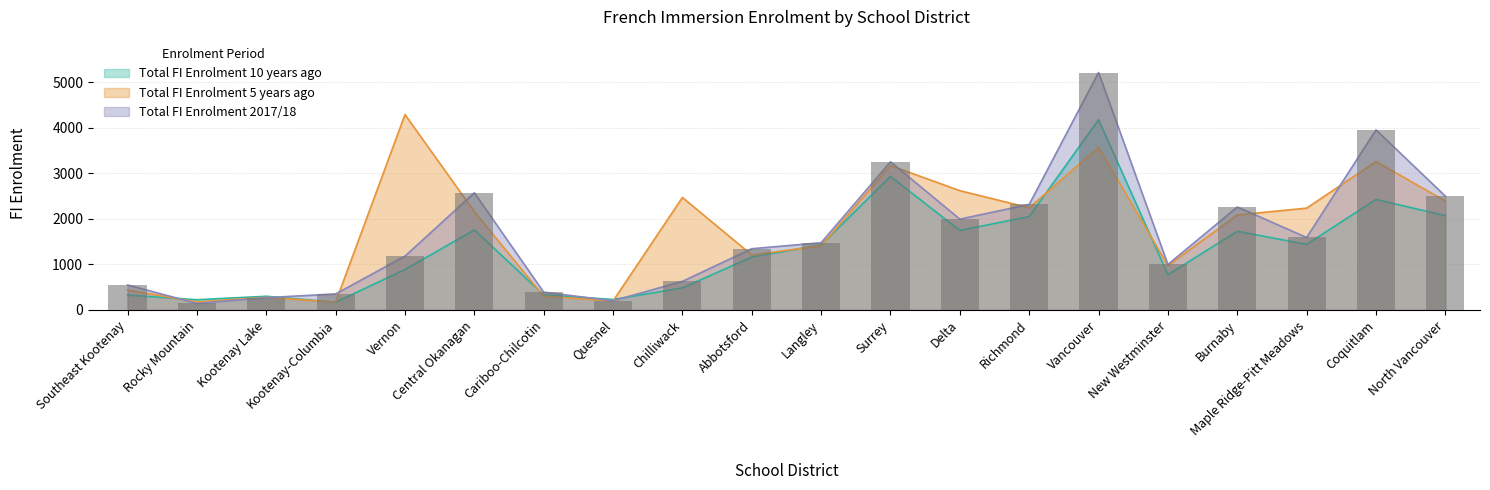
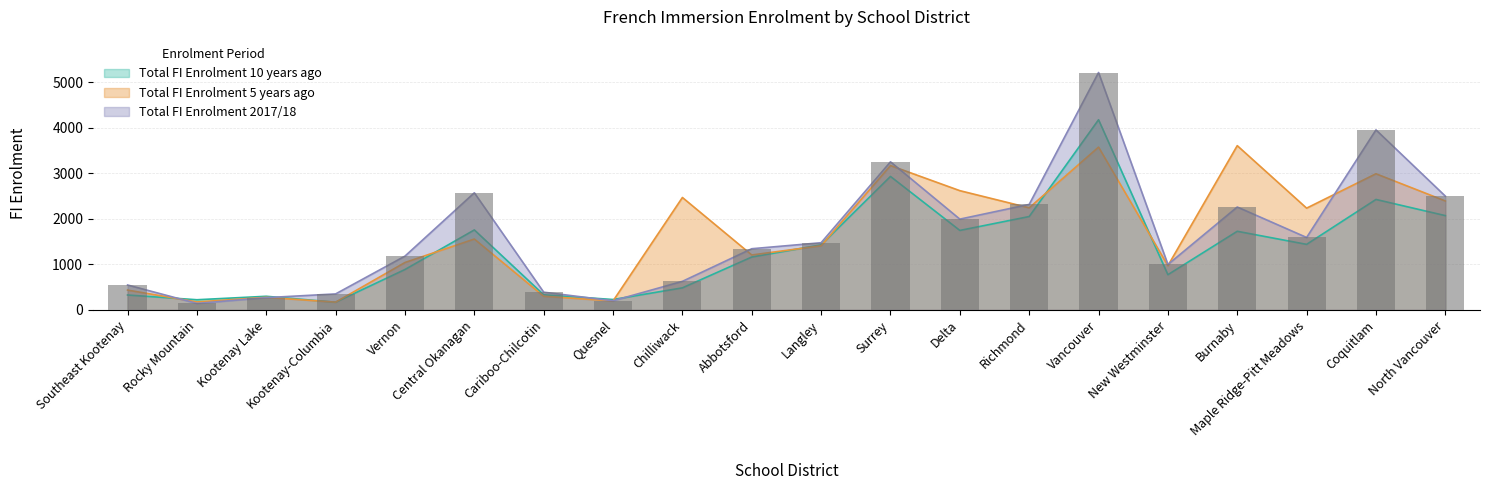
Total FI Enrolment 5 years ago, Vernon: 4300 -> 1000
Total FI Enrolment 5 years ago, Central Okanagan: 2200 -> 1600
Total FI Enrolment 5 years ago, Burnaby: 2100 -> 3600
Total FI Enrolment 5 years ago, Coquitlam: 3300 -> 3000
